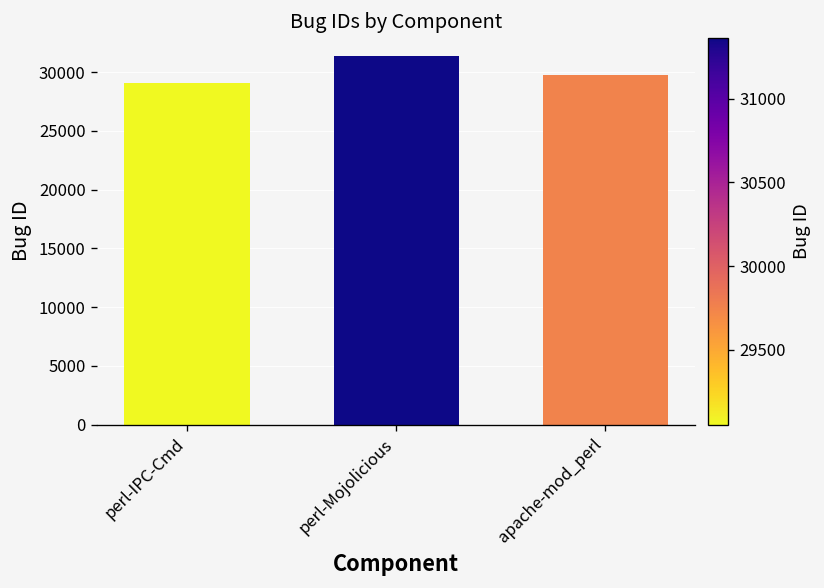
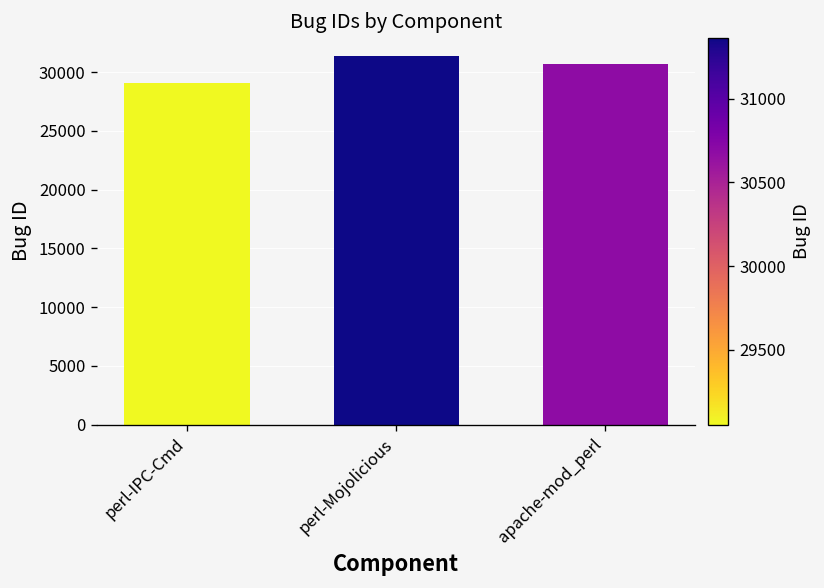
apache-mod_perl: 30000 -> 31000
